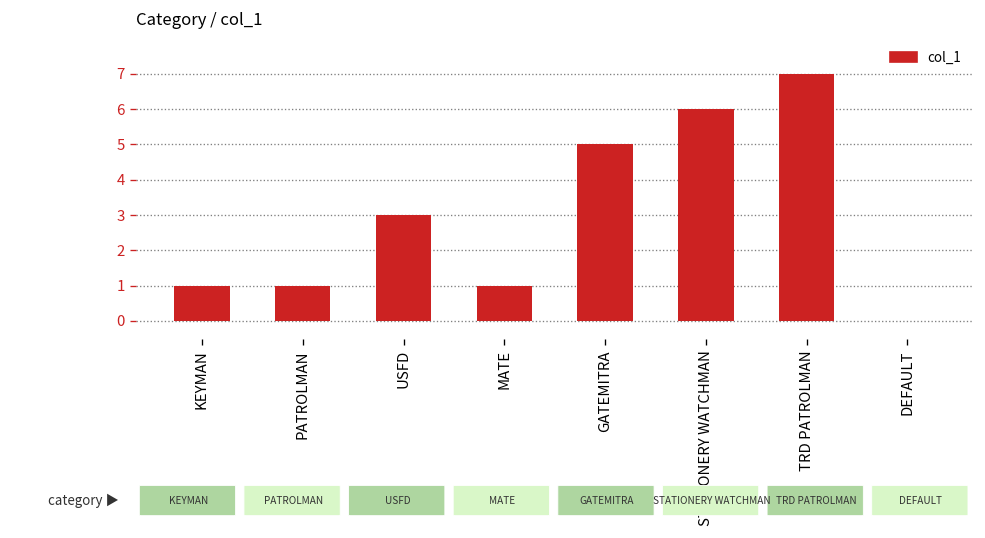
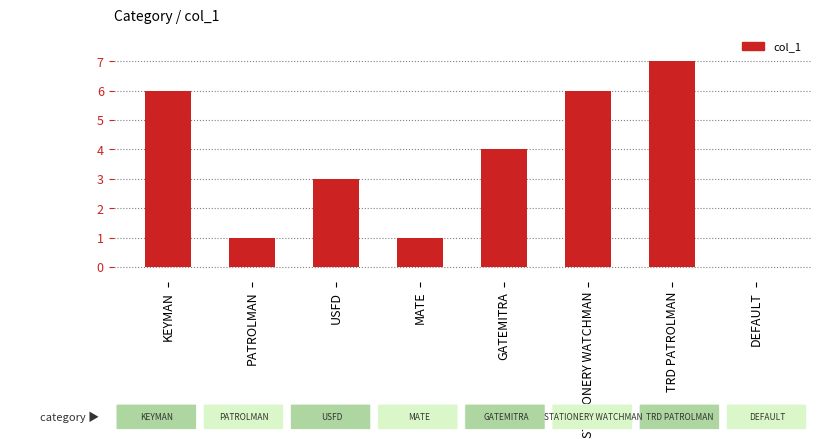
KEYMAN: 1 -> 6
GATEMITRA: 5 -> 4
